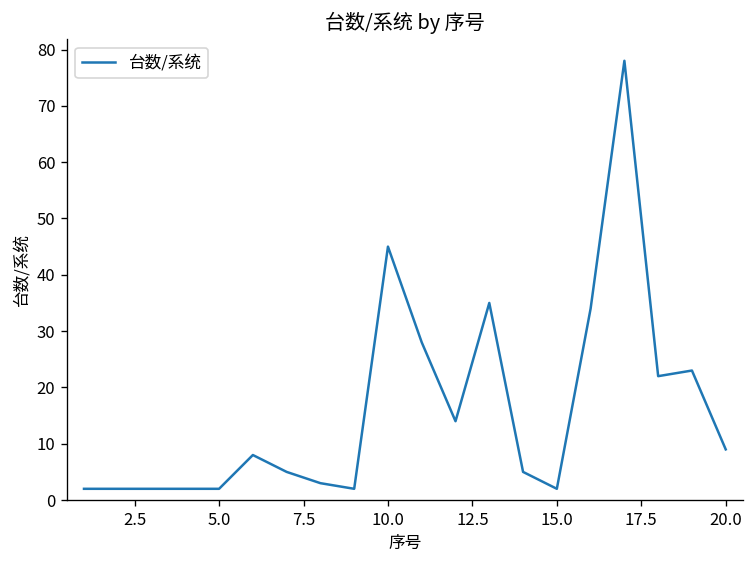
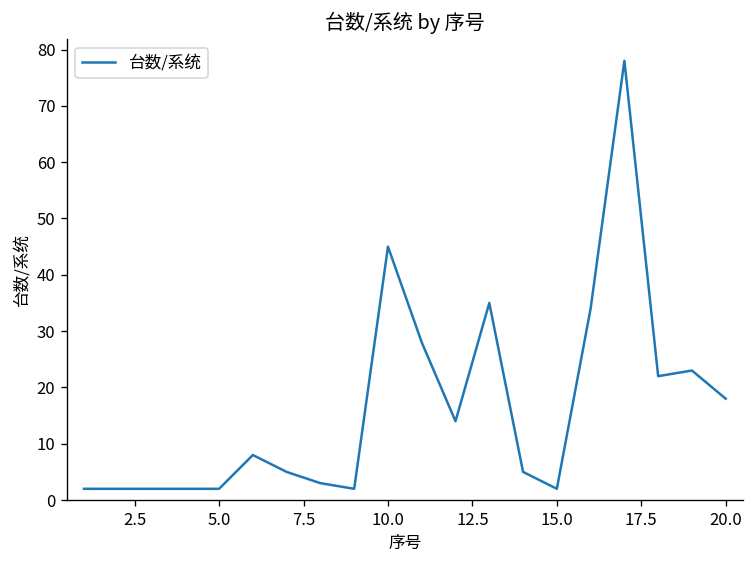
20.0: 9 -> 18
